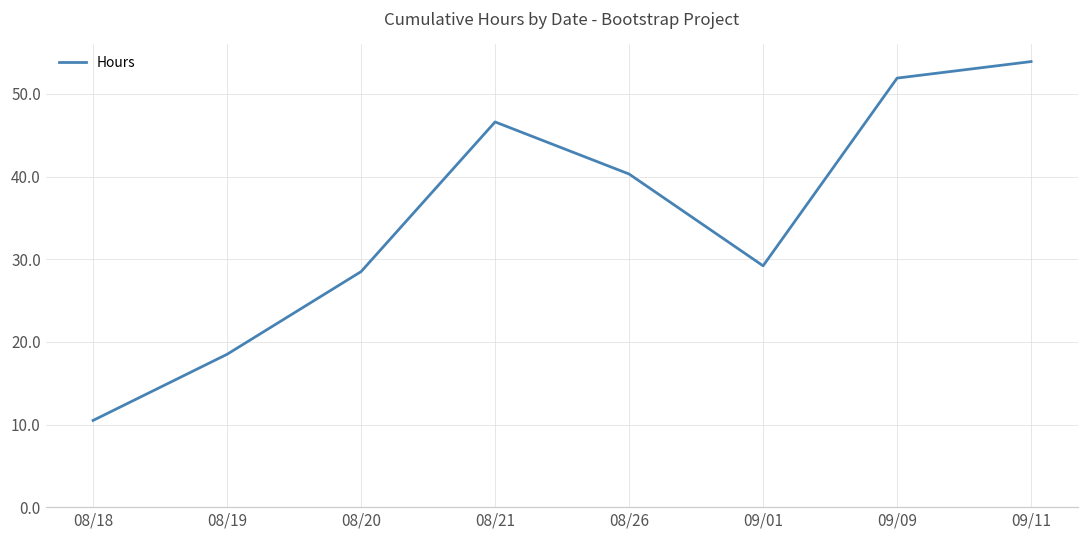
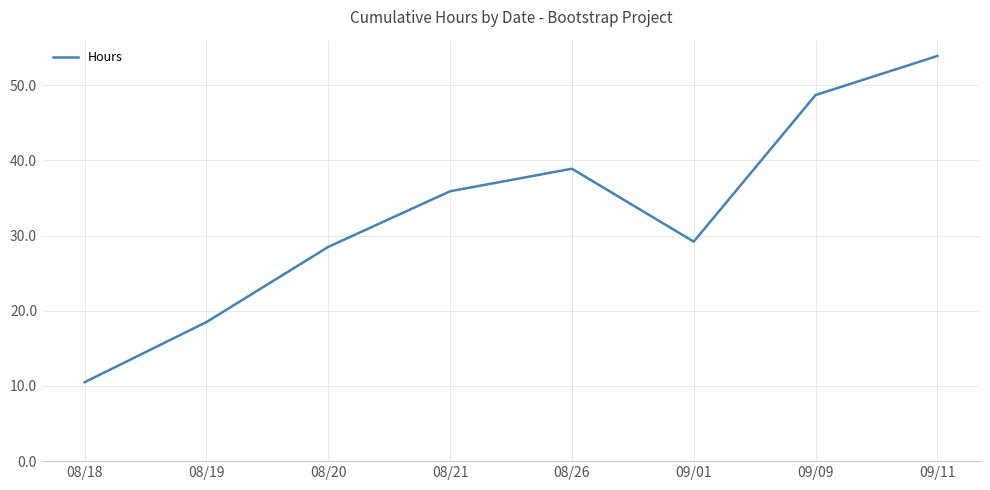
08/21: 47 -> 36
08/26: 40 -> 39
09/09: 52 -> 49
